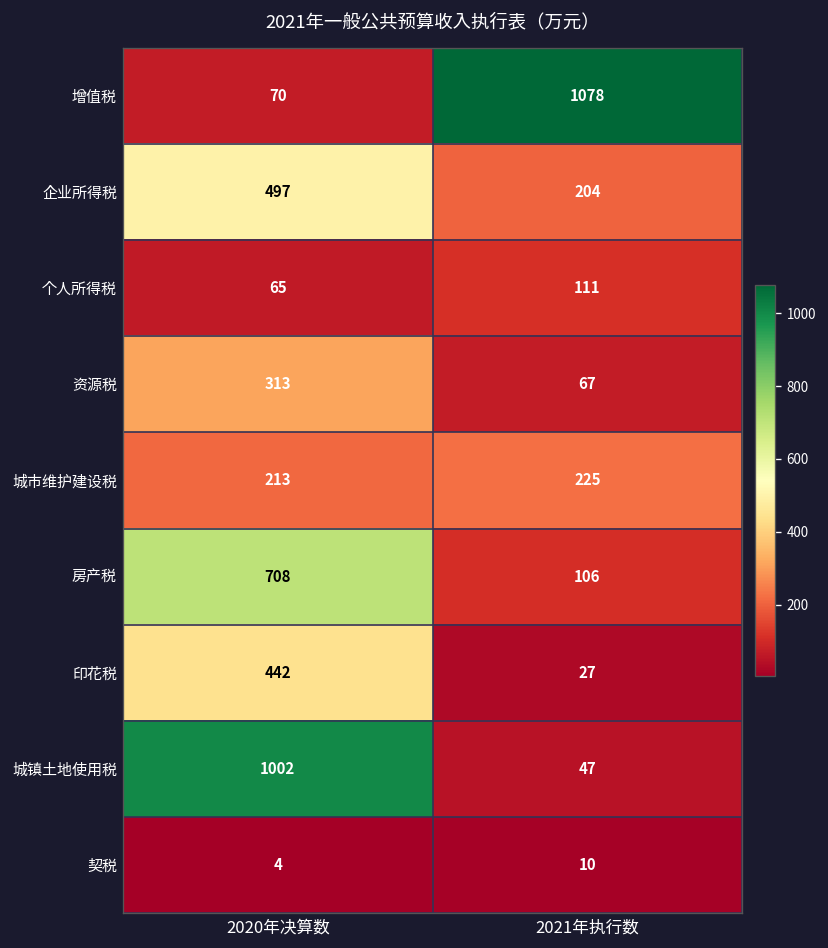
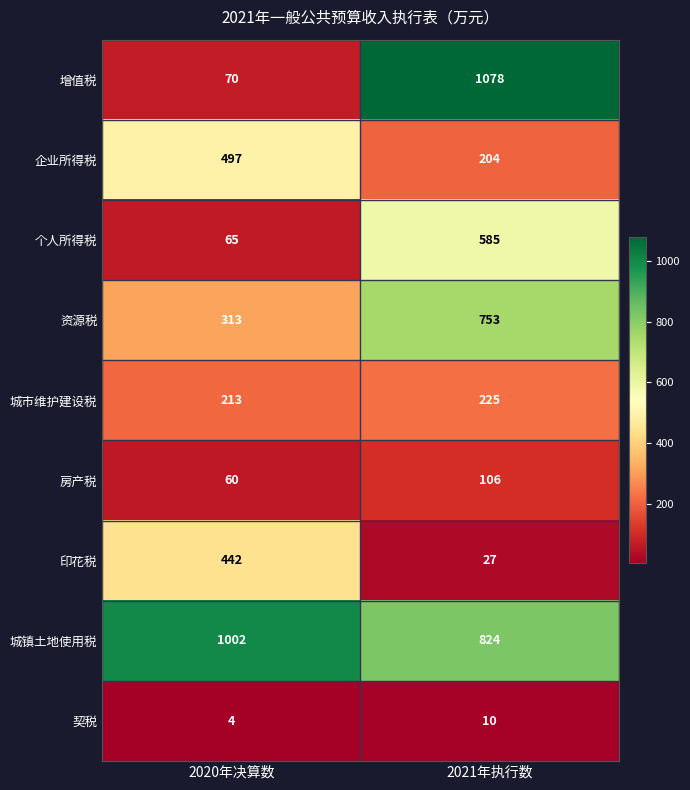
个人所得税, 2021年执行数: 111 -> 585
资源税, 2021年执行数: 67 -> 753
房产税, 2020年决算数: 708 -> 60
城镇土地使用税, 2021年执行数: 47 -> 824
